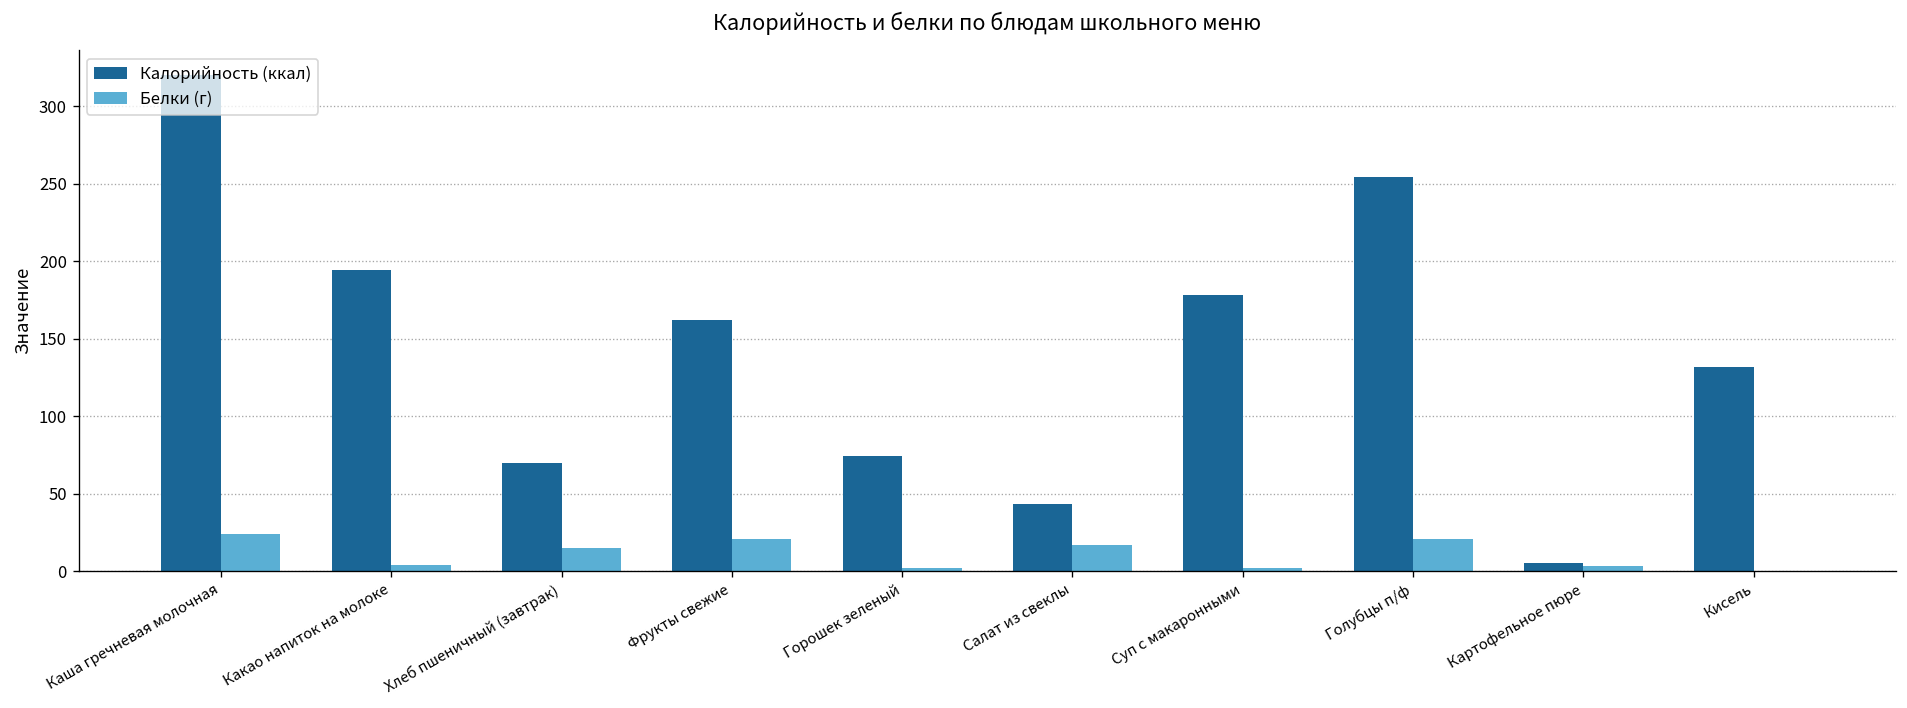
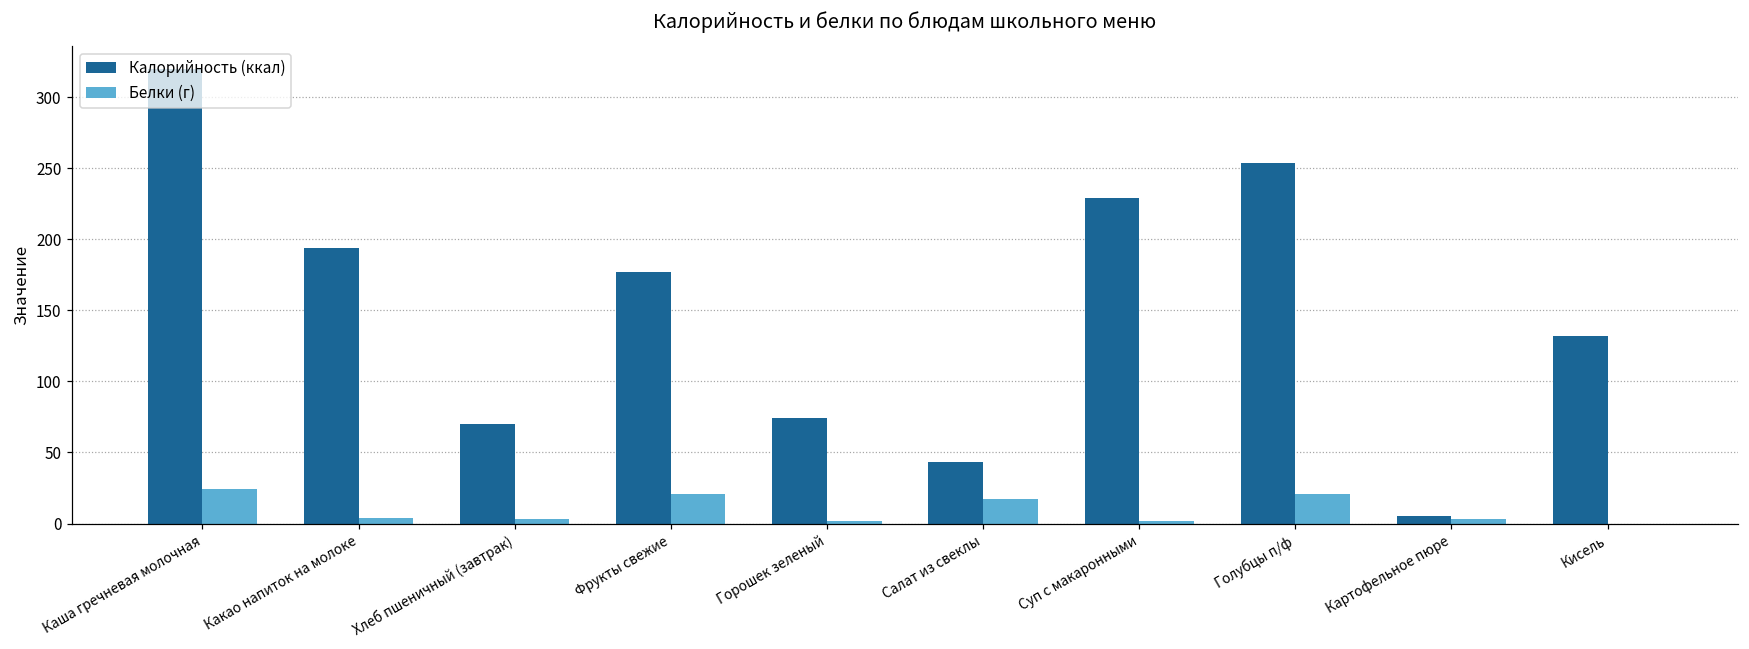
Белки (г), Хлеб пшеничный (завтрак): 15 -> 3
Калорийность (ккал), Фрукты свежие: 162 -> 177
Калорийность (ккал), Суп с макаронными: 178 -> 229
